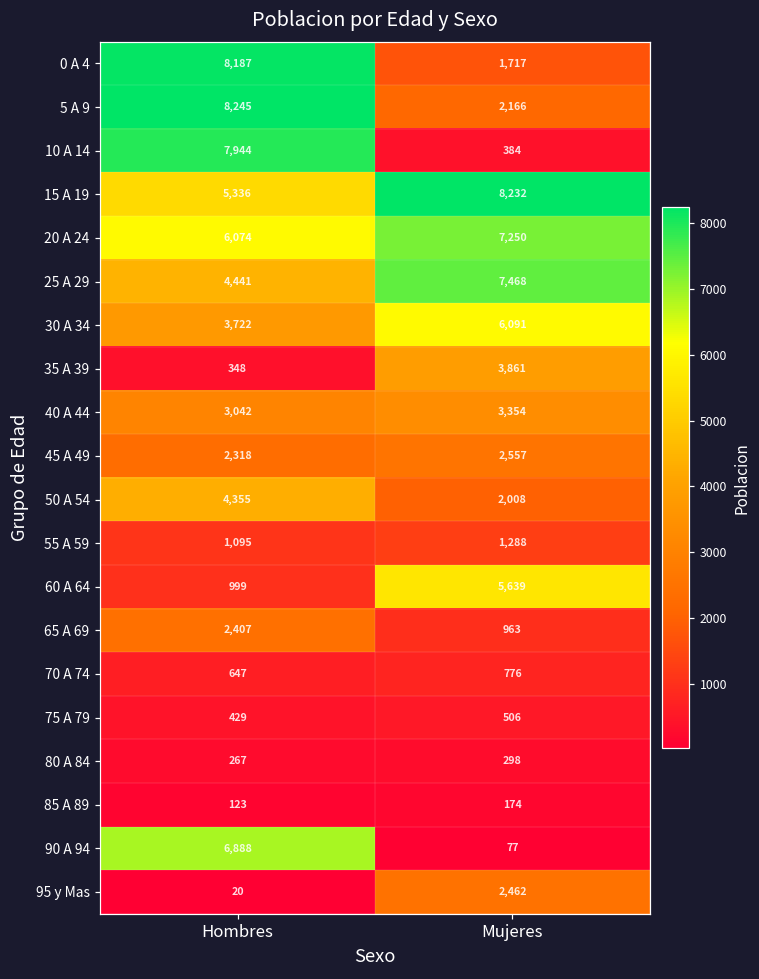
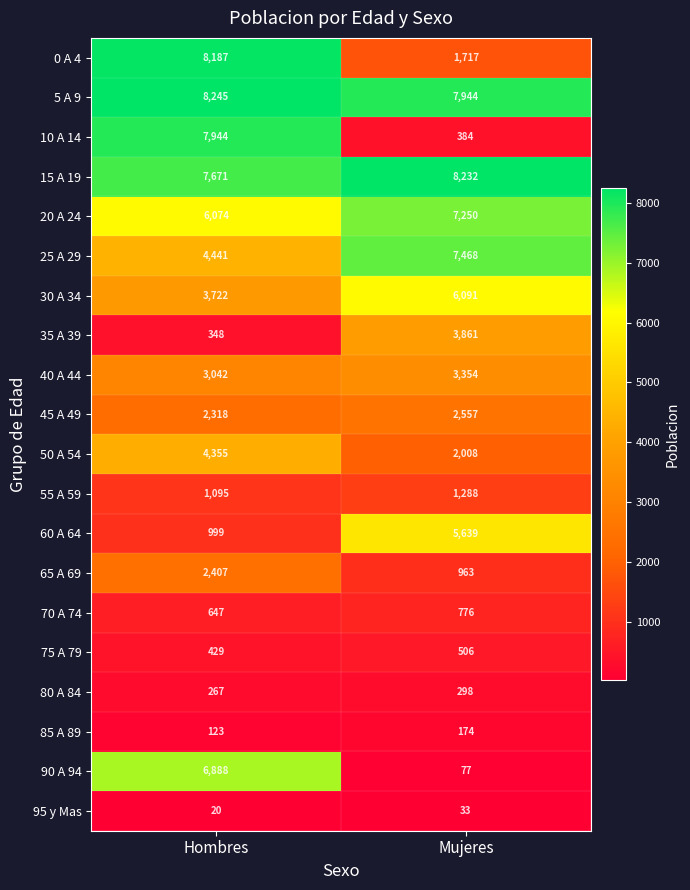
5 A 9, Mujeres: 2,166 -> 7,944
15 A 19, Hombres: 5,336 -> 7,671
95 y Mas, Mujeres: 2,462 -> 33
